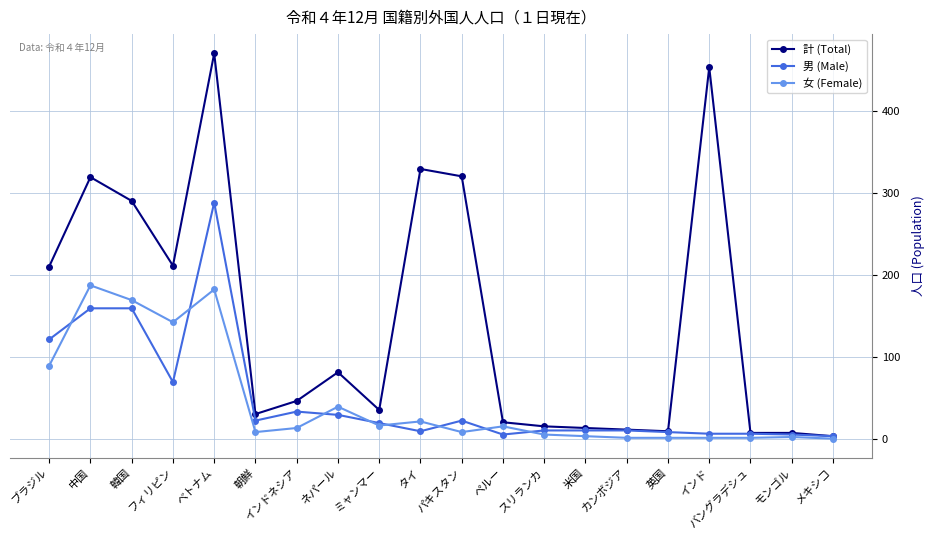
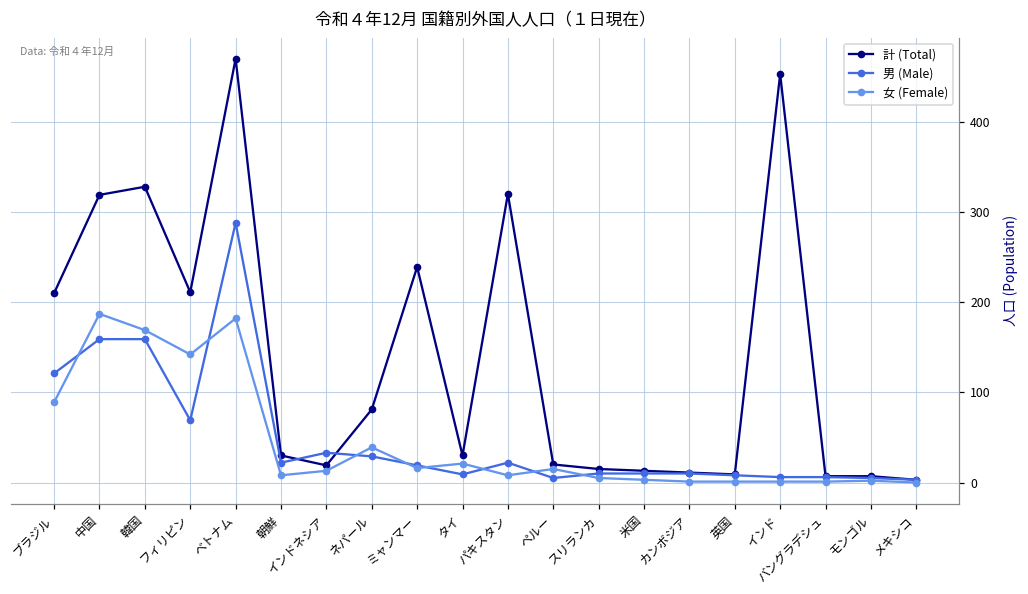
計 (Total), 韓国: 290 -> 330
計 (Total), インドネシア: 50 -> 20
計 (Total), ミャンマー: 40 -> 240
計 (Total), タイ: 330 -> 30
